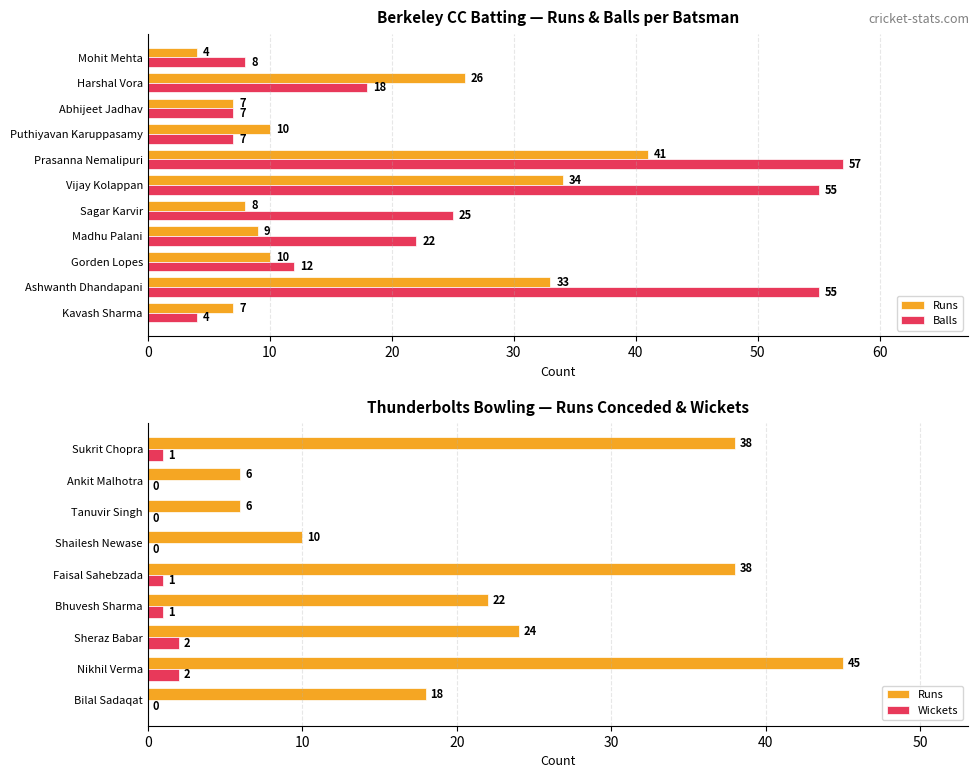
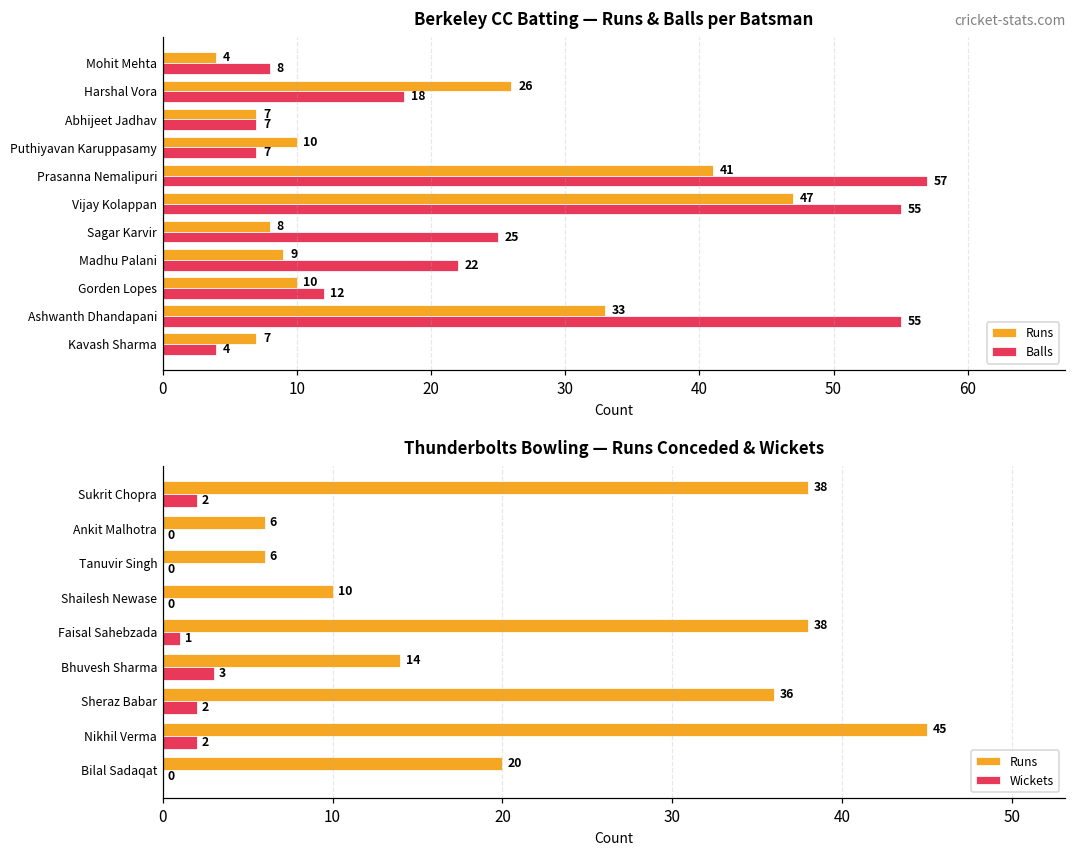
Berkeley CC Batting — Runs & Balls per Batsman, Runs, Vijay Kolappan: 34 -> 47
Thunderbolts Bowling — Runs Conceded & Wickets, Wickets, Sukrit Chopra: 1 -> 2
Thunderbolts Bowling — Runs Conceded & Wickets, Runs, Bhuvesh Sharma: 22 -> 14
Thunderbolts Bowling — Runs Conceded & Wickets, Wickets, Bhuvesh Sharma: 1 -> 3
Thunderbolts Bowling — Runs Conceded & Wickets, Runs, Sheraz Babar: 24 -> 36
Thunderbolts Bowling — Runs Conceded & Wickets, Runs, Bilal Sadaqat: 18 -> 20
